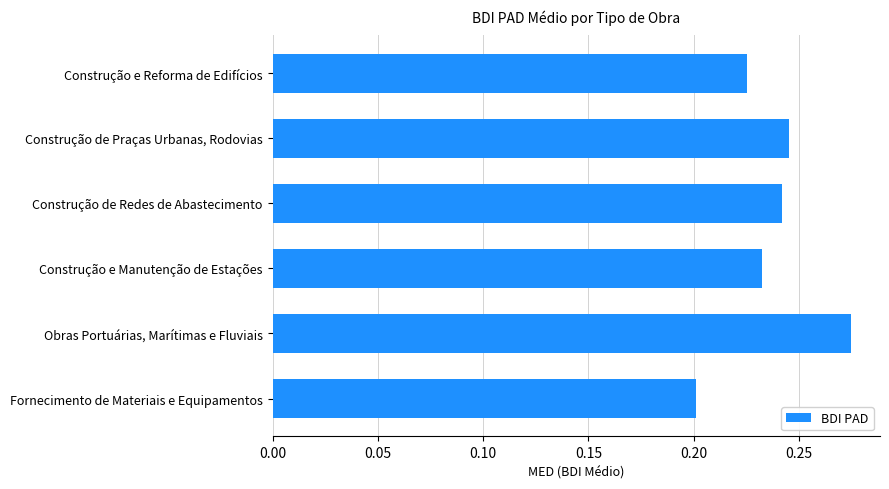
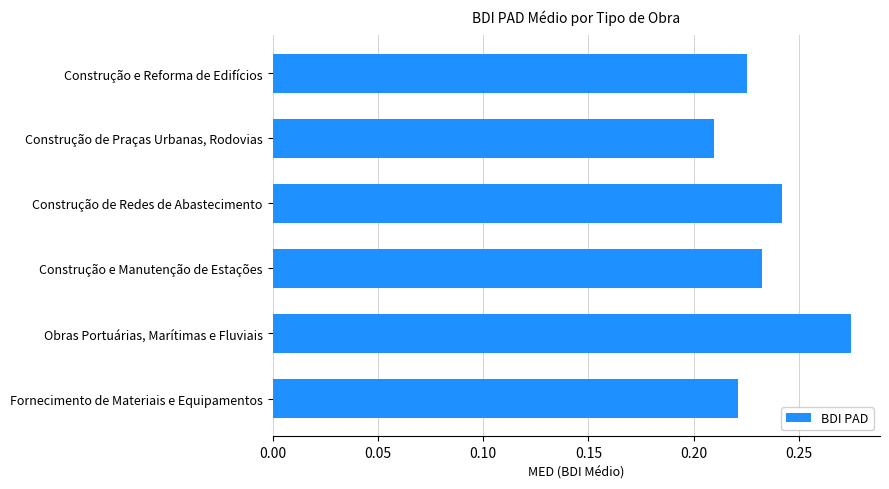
Construção de Praças Urbanas, Rodovias: 0.245 -> 0.210
Fornecimento de Materiais e Equipamentos: 0.201 -> 0.221
